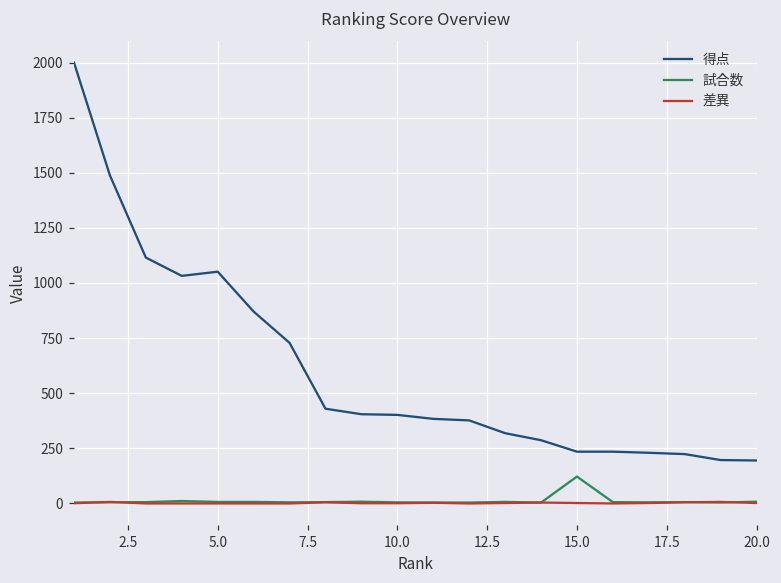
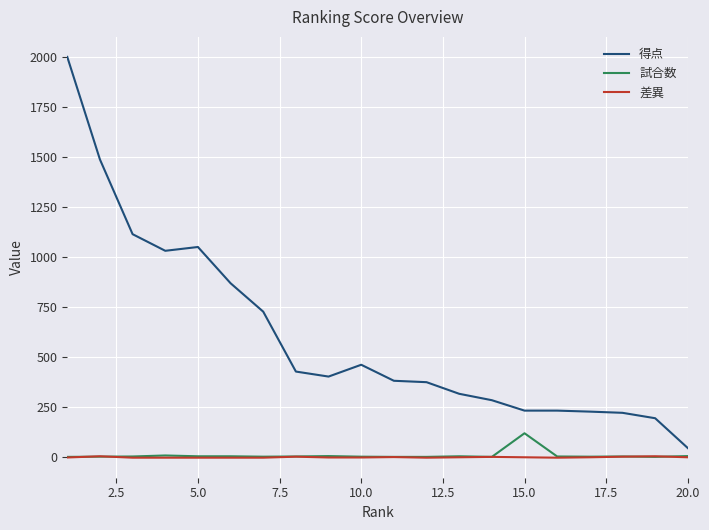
得点, 10.0: 400 -> 460
得点, 20.0: 190 -> 50
